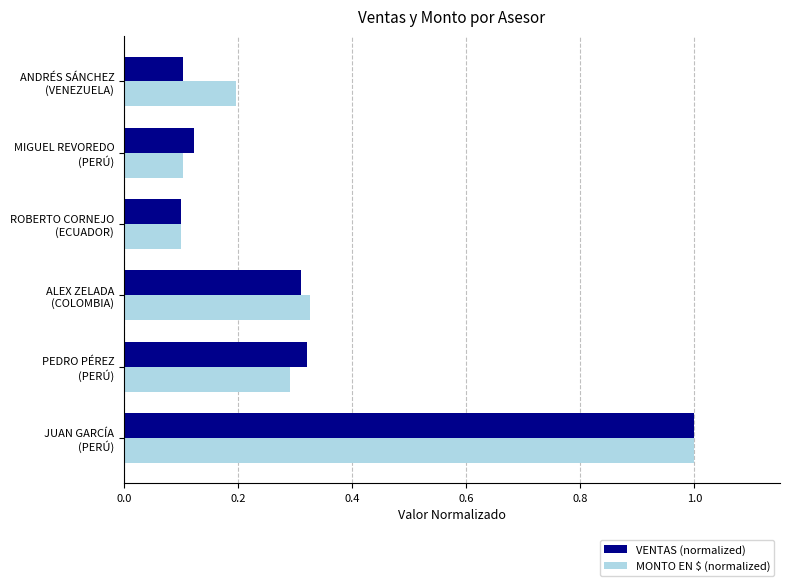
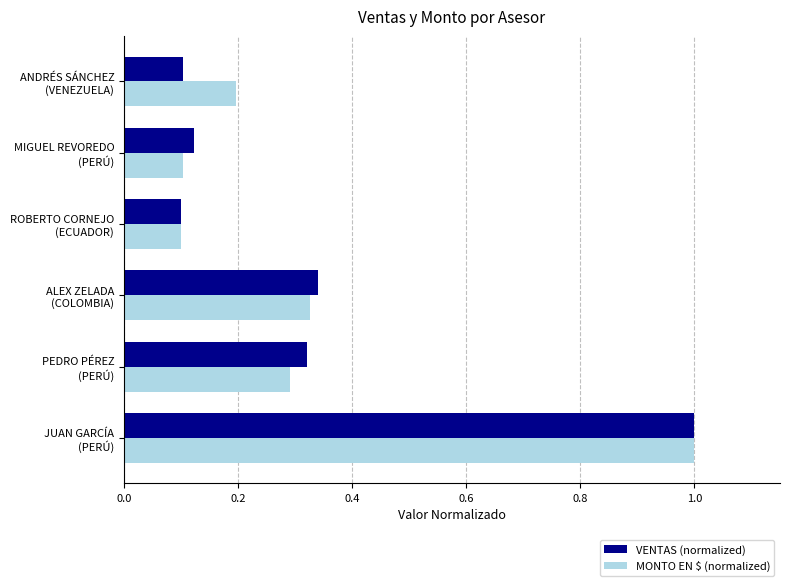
VENTAS (normalized), ALEX ZELADA (COLOMBIA): 0.31 -> 0.34
